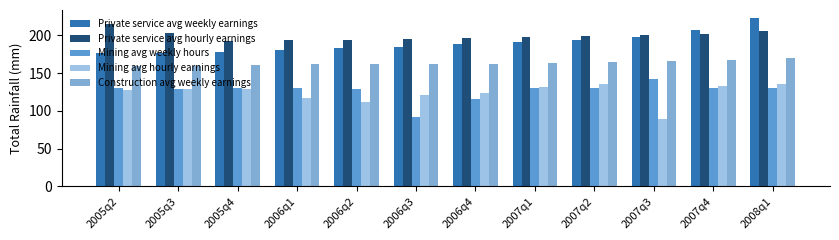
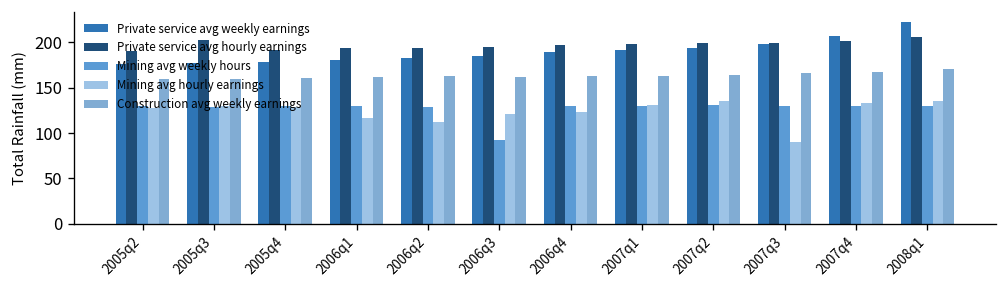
Private service avg hourly earnings, 2005q2: 220 -> 190
Mining avg weekly hours, 2006q4: 120 -> 130
Mining avg weekly hours, 2007q3: 140 -> 130
